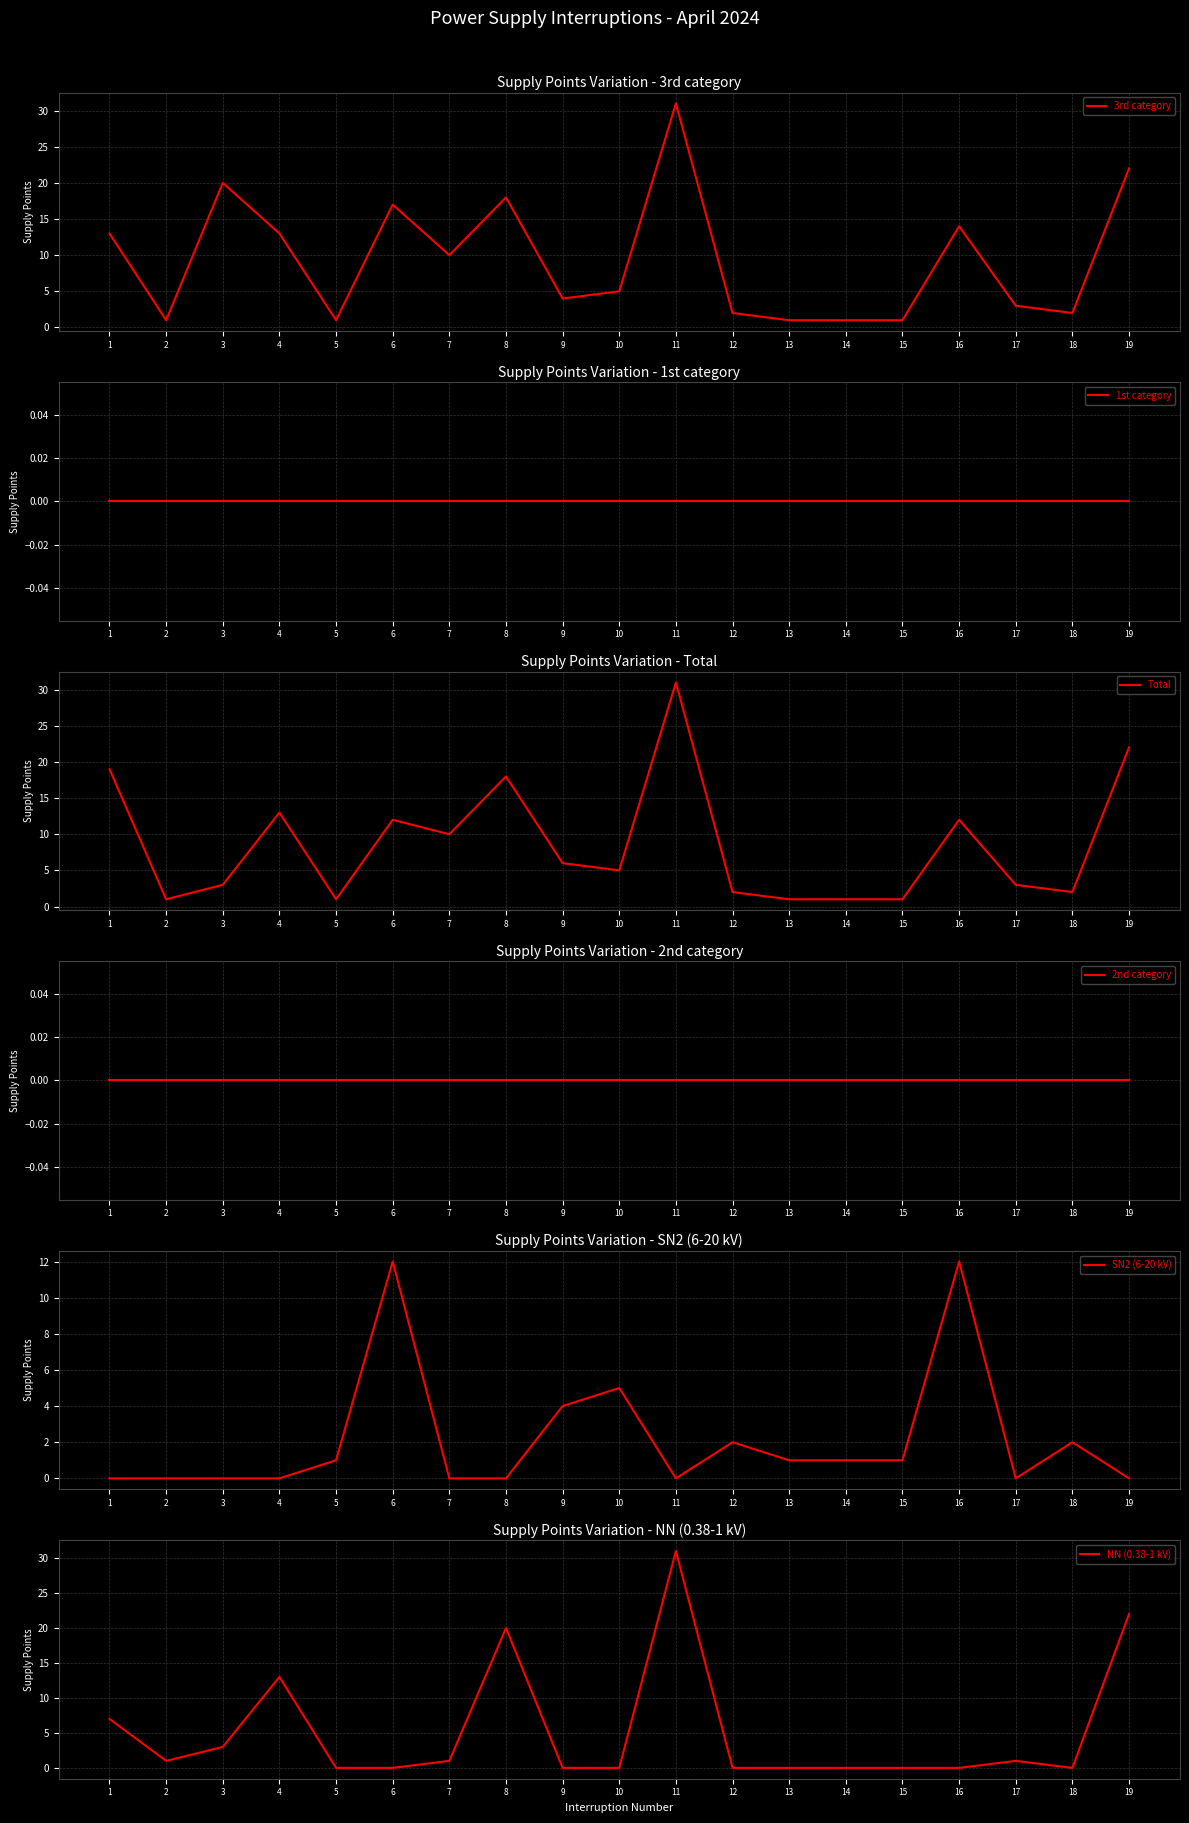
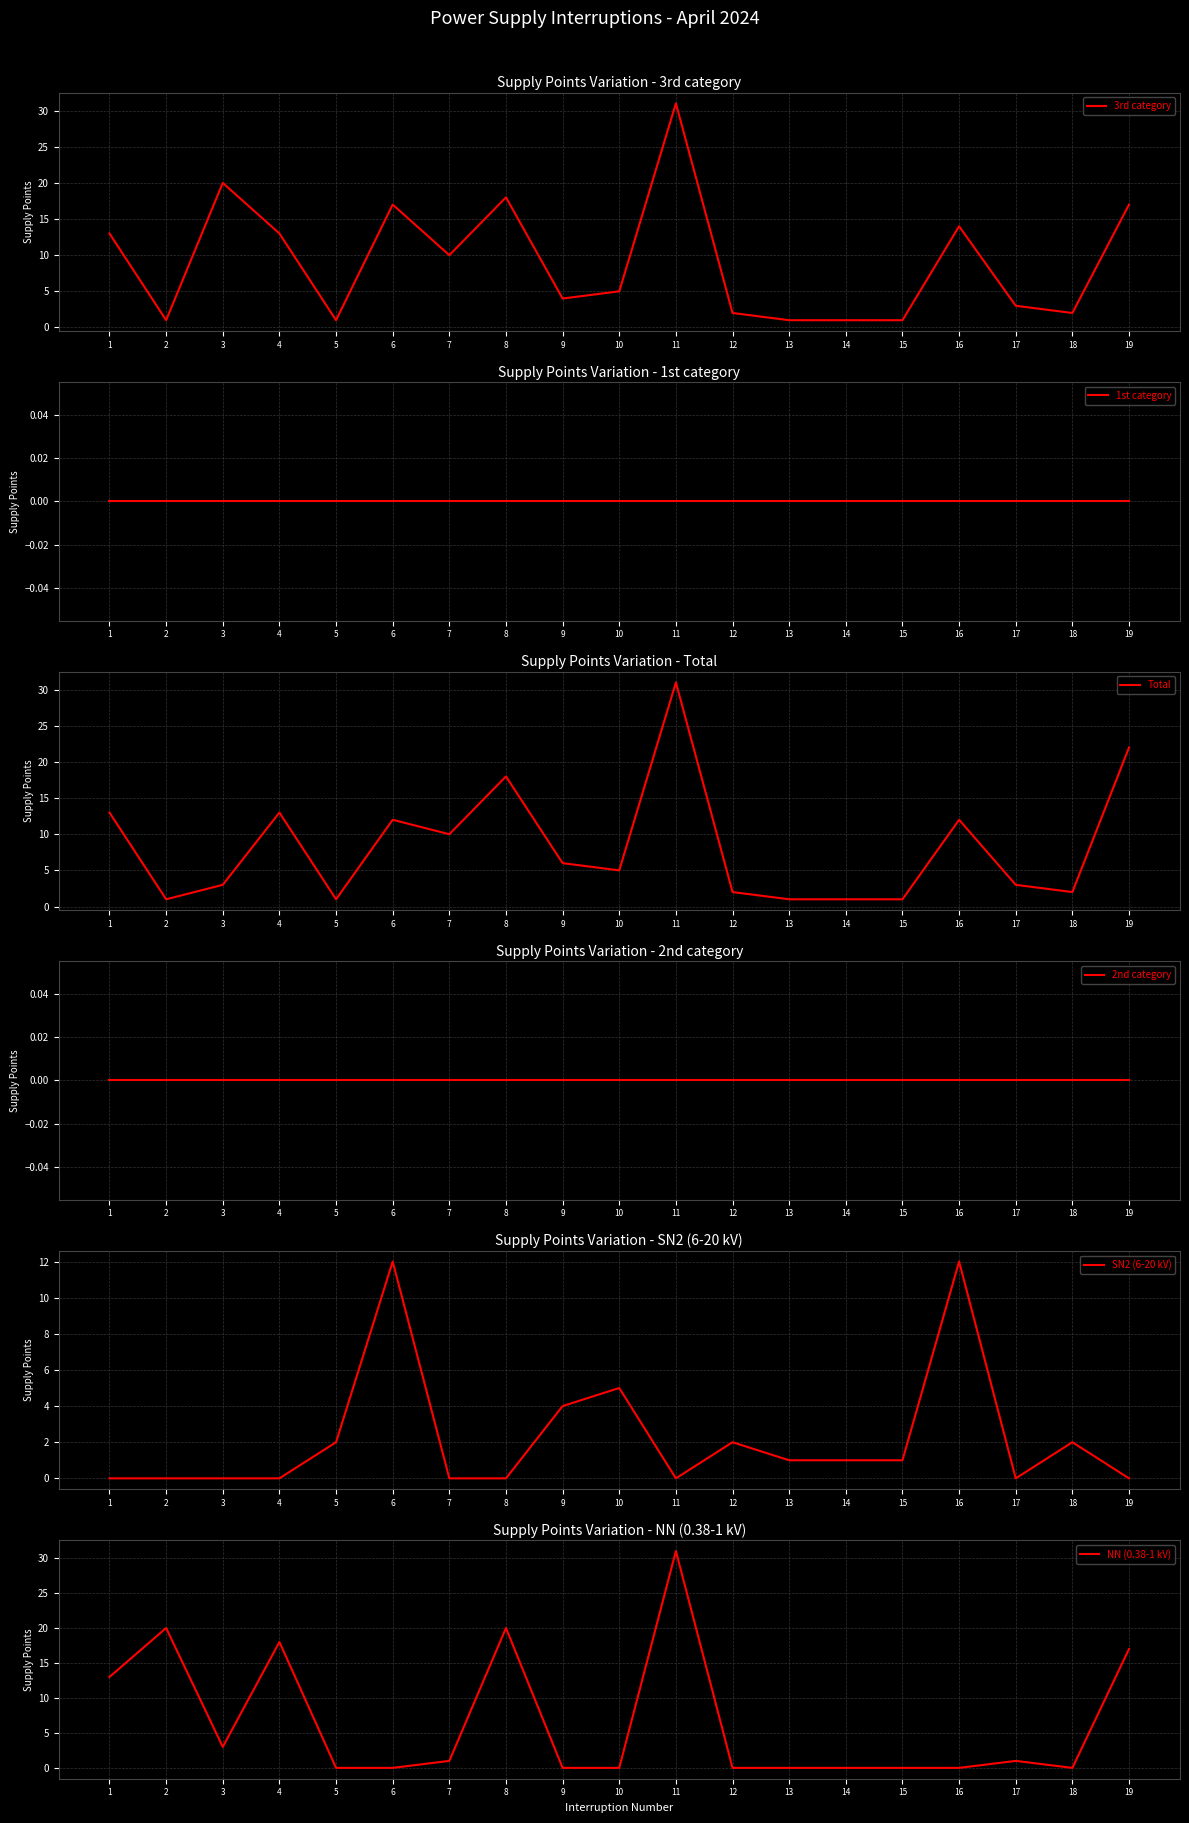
Supply Points Variation - 3rd category, 19: 22 -> 17
Supply Points Variation - Total, 1: 19 -> 13
Supply Points Variation - SN2 (6-20 kV), 5: 1 -> 2
Supply Points Variation - NN (0.38-1 kV), 1: 7 -> 13
Supply Points Variation - NN (0.38-1 kV), 2: 1 -> 20
Supply Points Variation - NN (0.38-1 kV), 4: 13 -> 18
Supply Points Variation - NN (0.38-1 kV), 19: 22 -> 17
